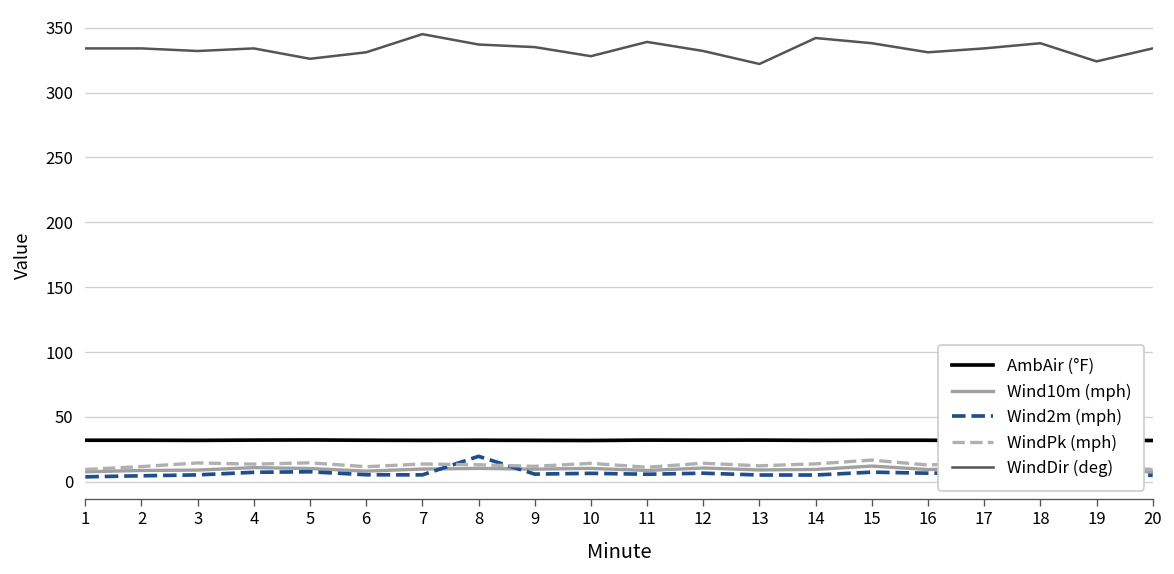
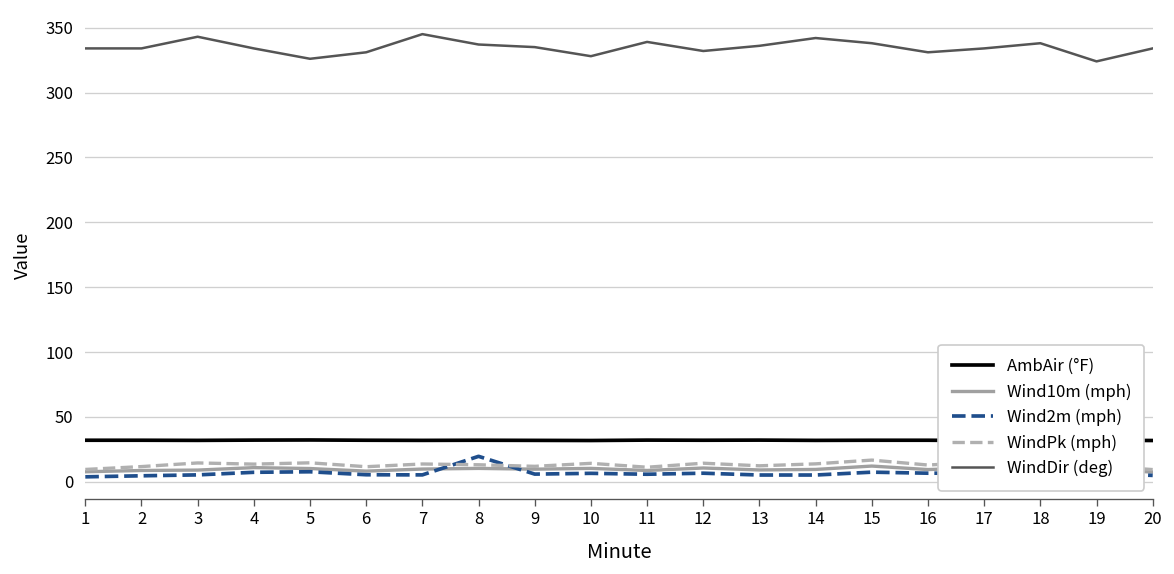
WindDir (deg), 3: 332 -> 343
WindDir (deg), 13: 322 -> 336
